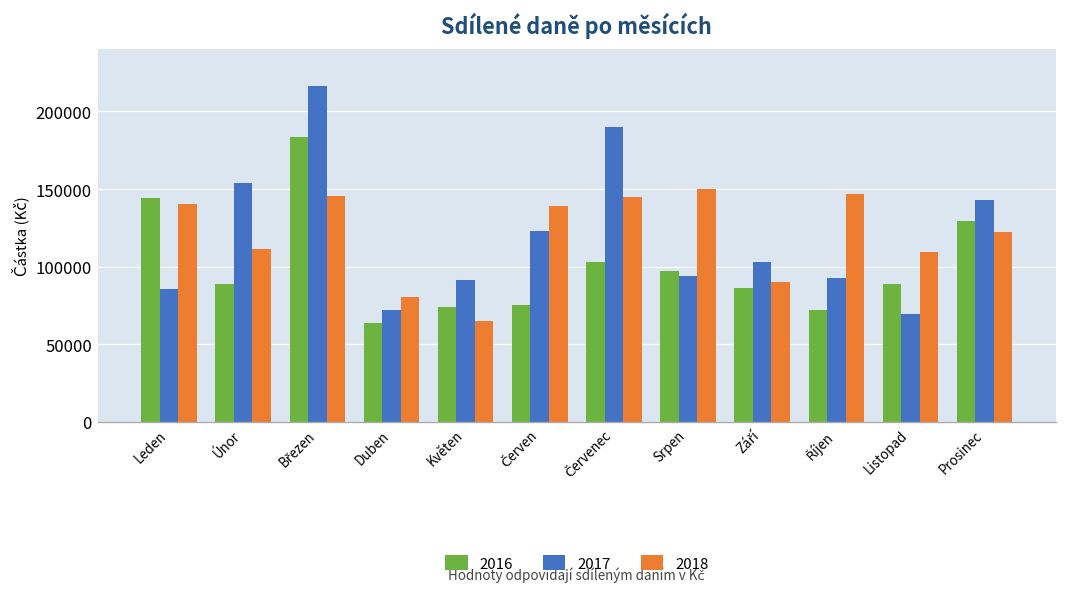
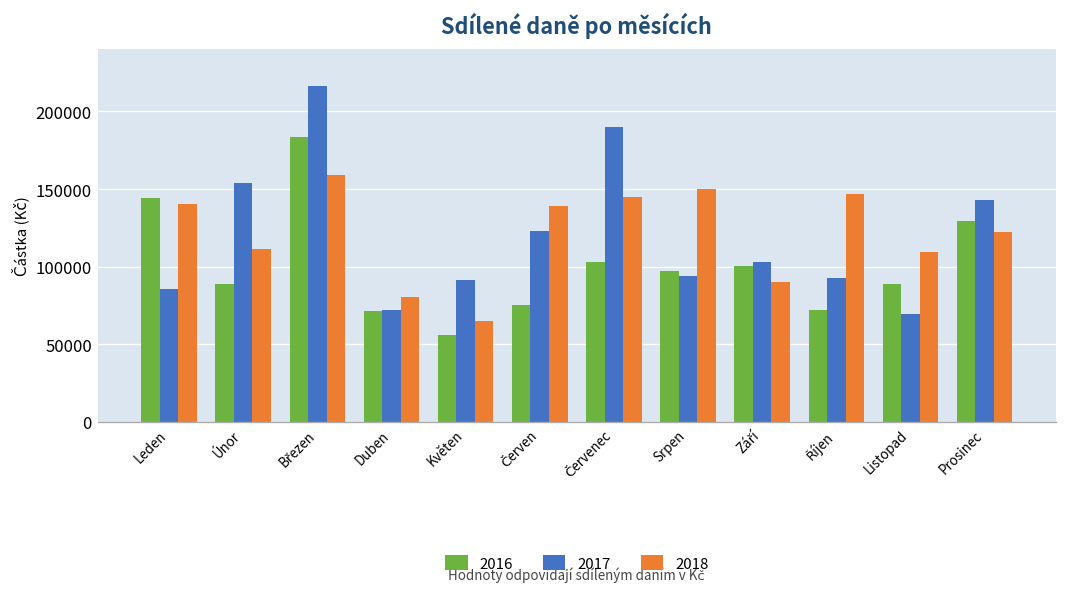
2018, Březen: 146000 -> 159000
2016, Duben: 64000 -> 72000
2016, Květen: 74000 -> 56000
2016, Září: 86000 -> 101000
